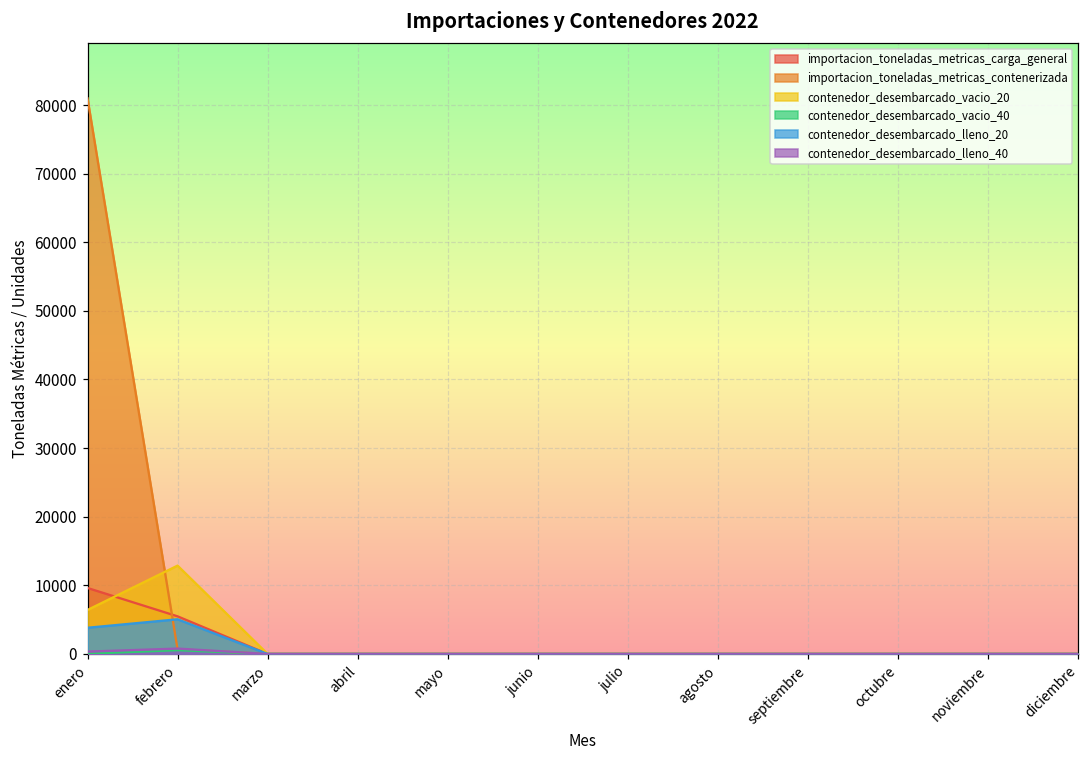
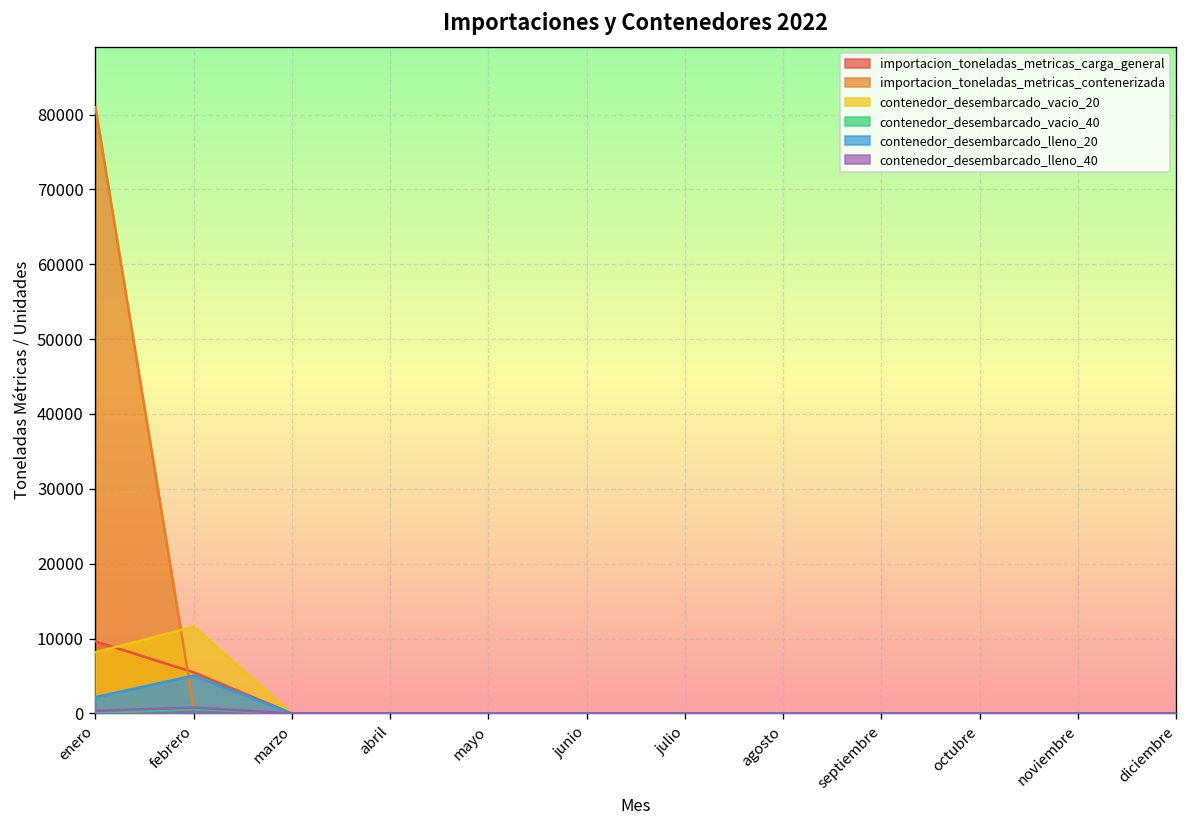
contenedor_desembarcado_vacio_20, enero: 6000 -> 8000
contenedor_desembarcado_lleno_20, enero: 4000 -> 2000
contenedor_desembarcado_vacio_20, febrero: 13000 -> 12000
